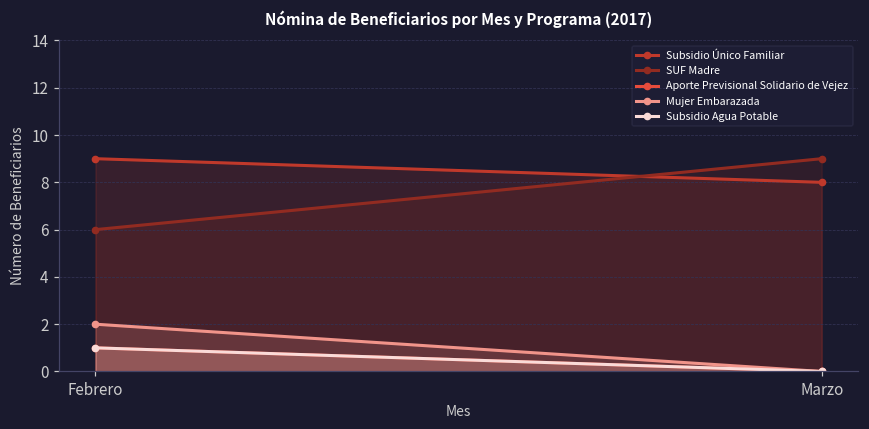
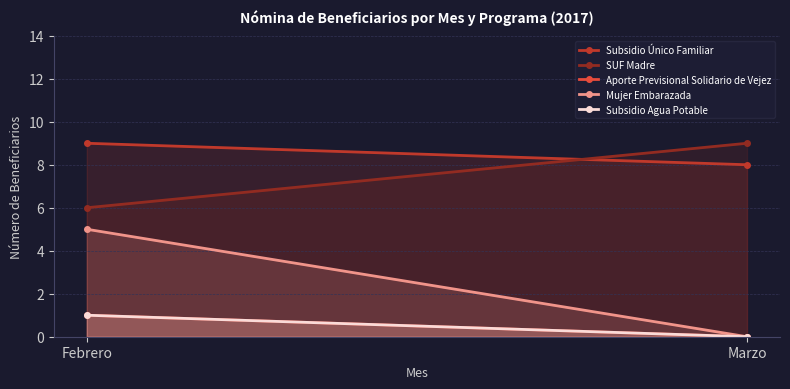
Mujer Embarazada, Febrero: 2 -> 5
